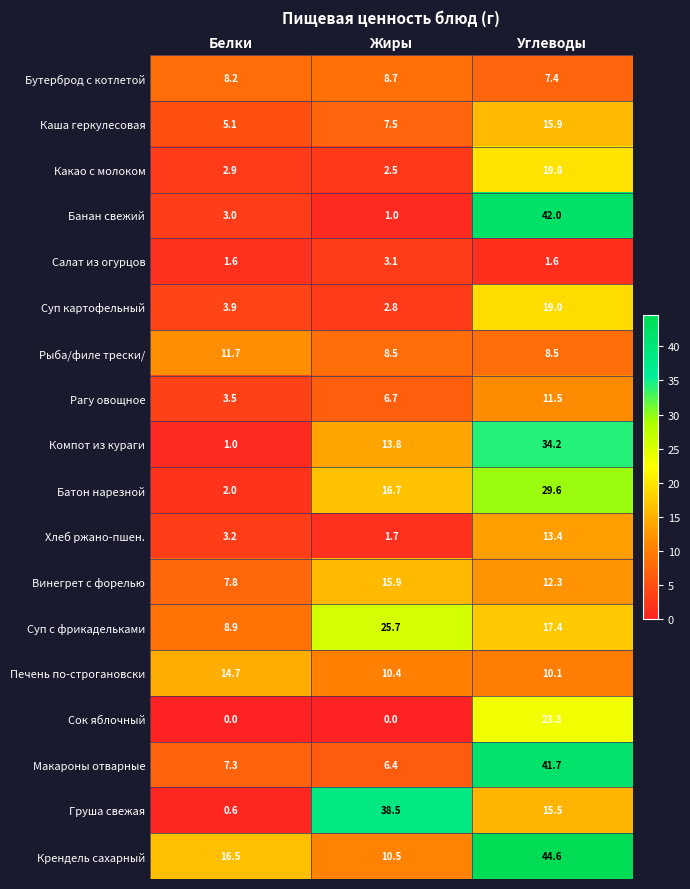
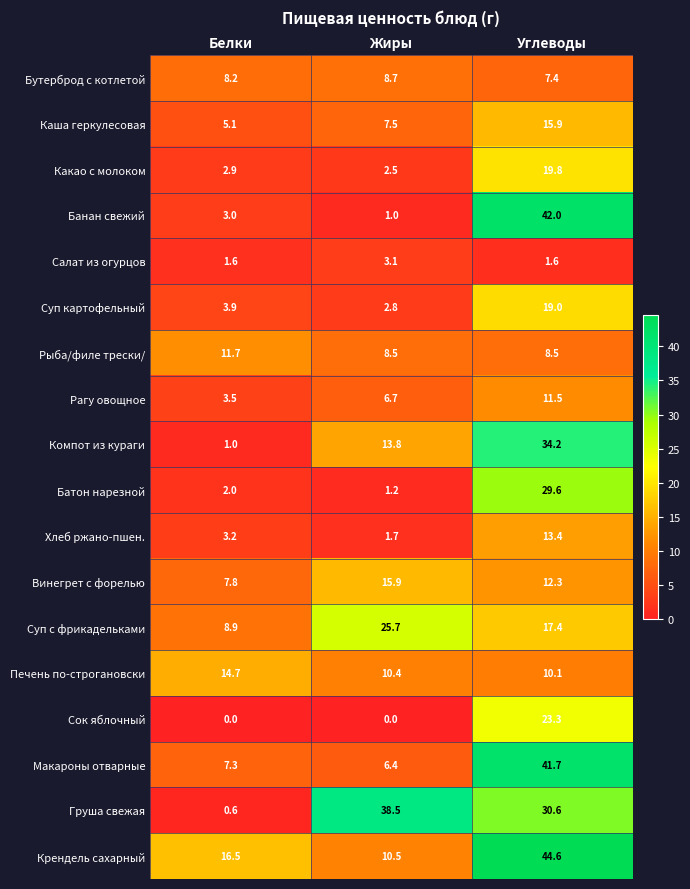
Батон нарезной, Жиры: 16.7 -> 1.2
Груша свежая, Углеводы: 15.5 -> 30.6
